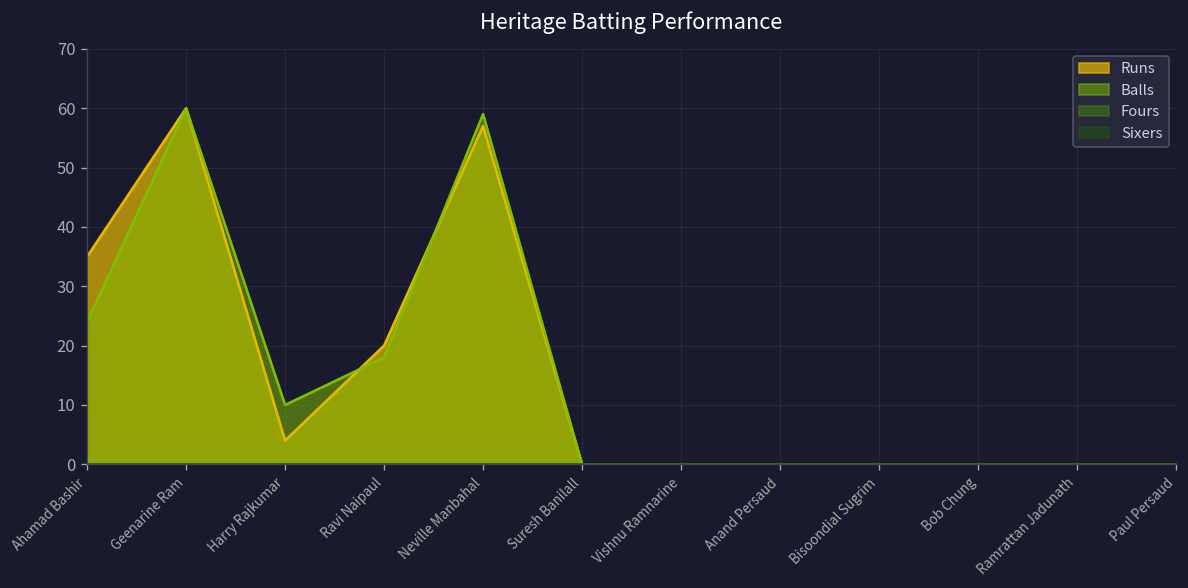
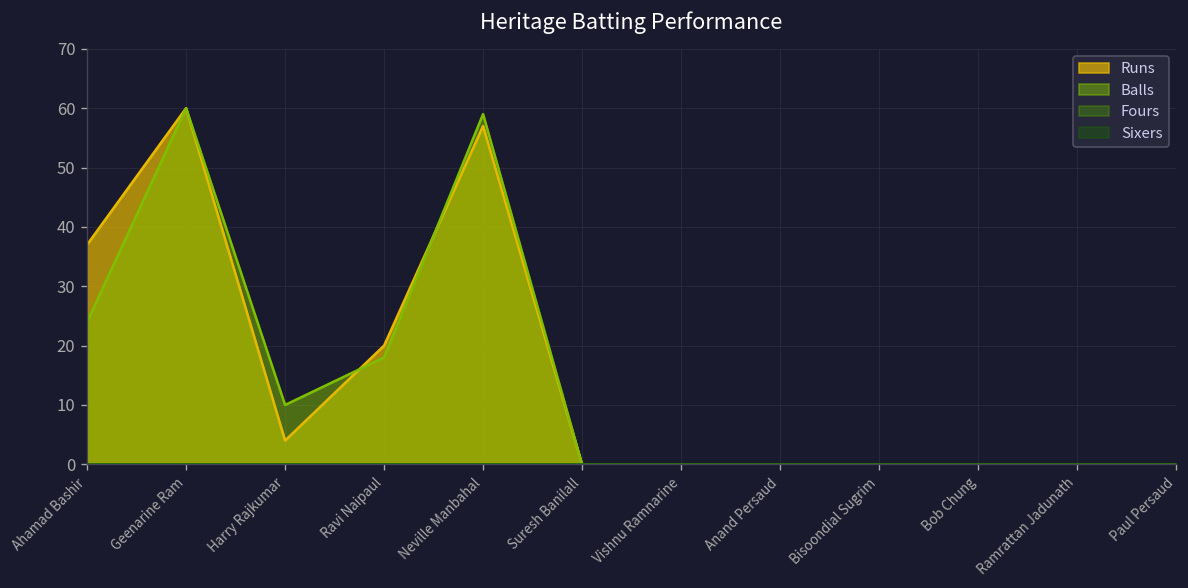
Runs, Ahamad Bashir: 35 -> 37
